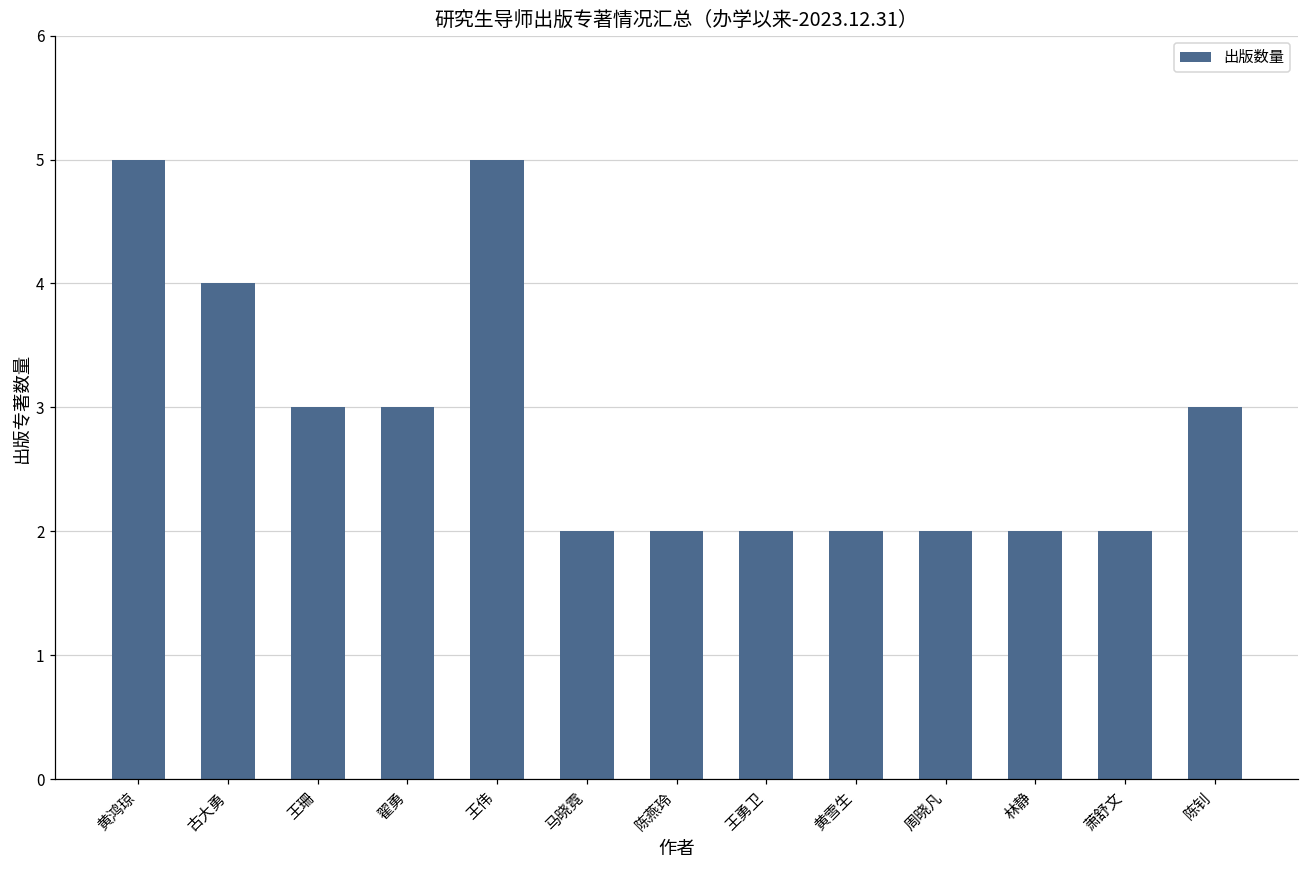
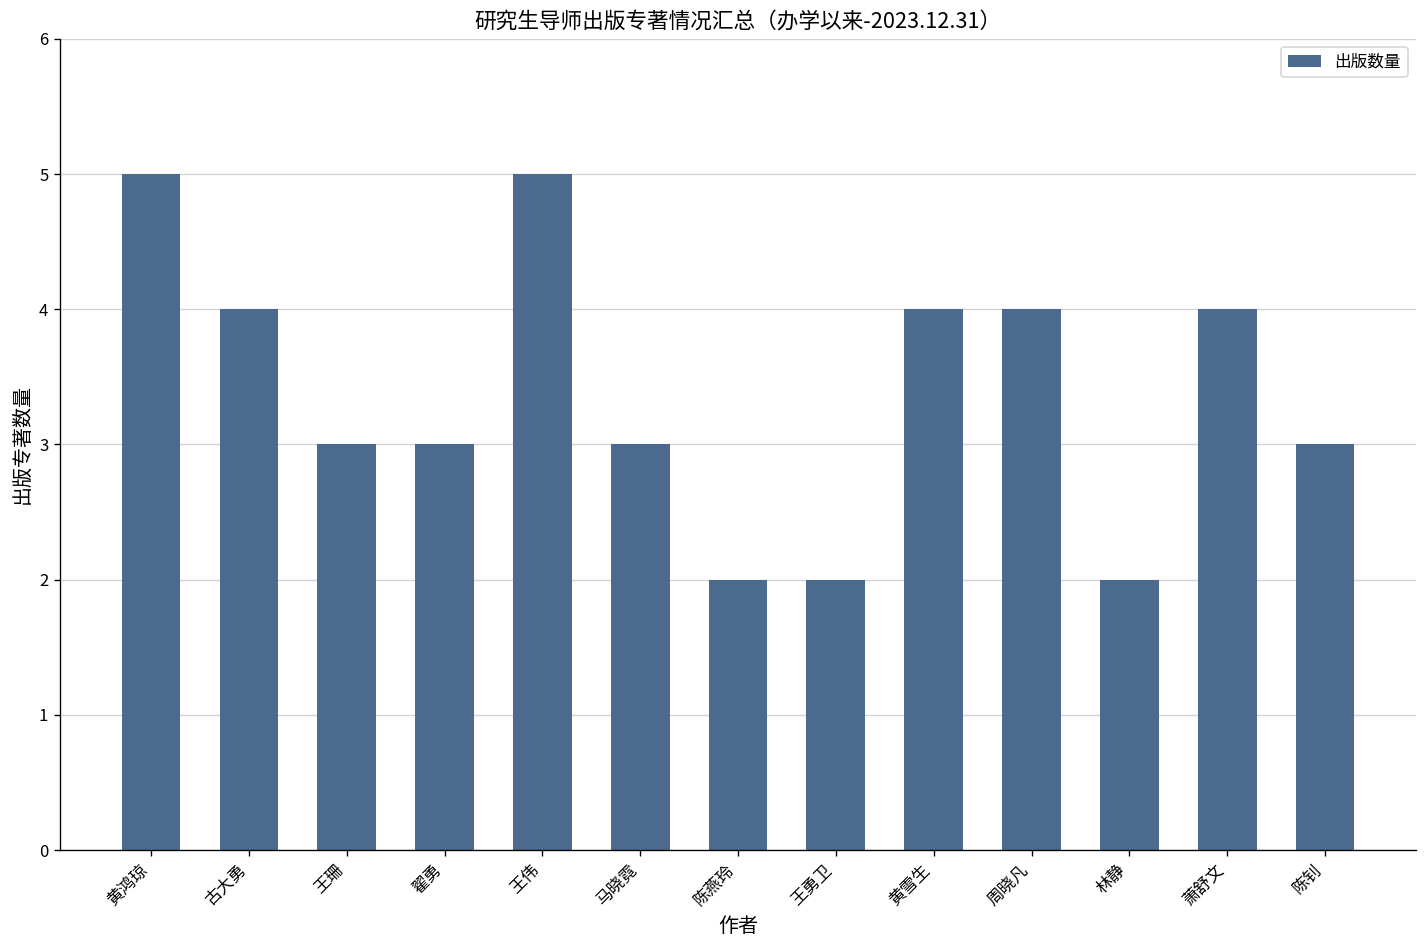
马晓霓: 2 -> 3
黄雪生: 2 -> 4
周晓凡: 2 -> 4
萧舒文: 2 -> 4
